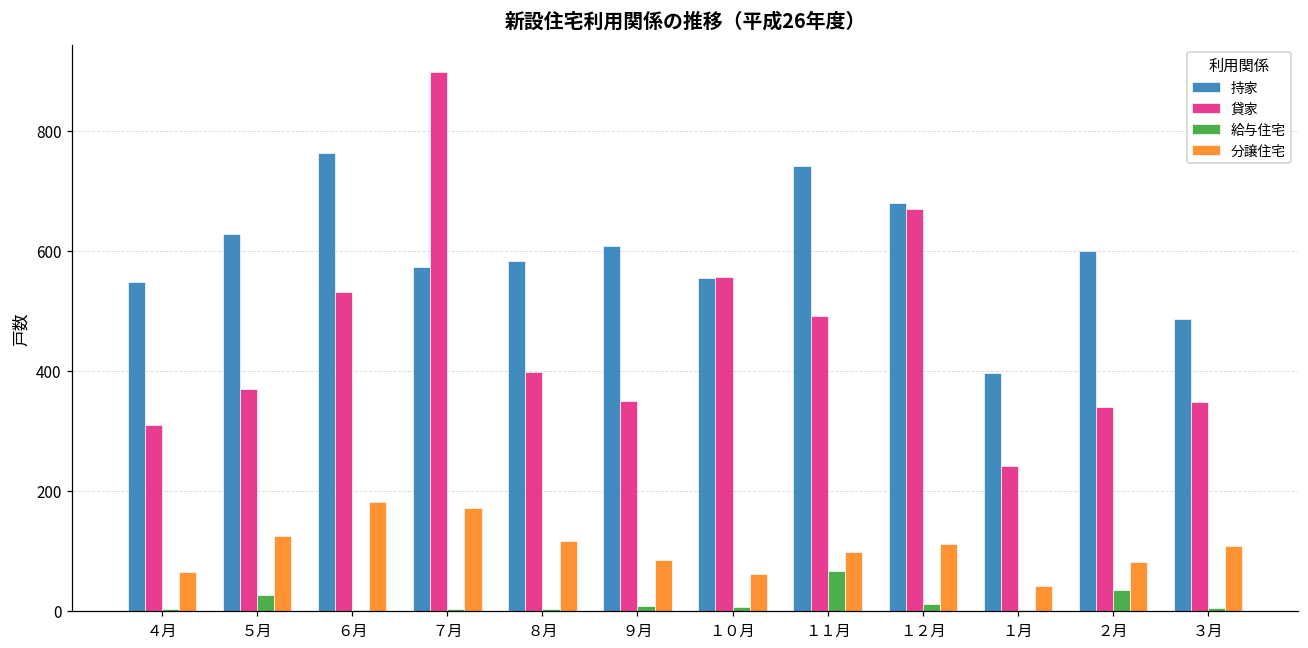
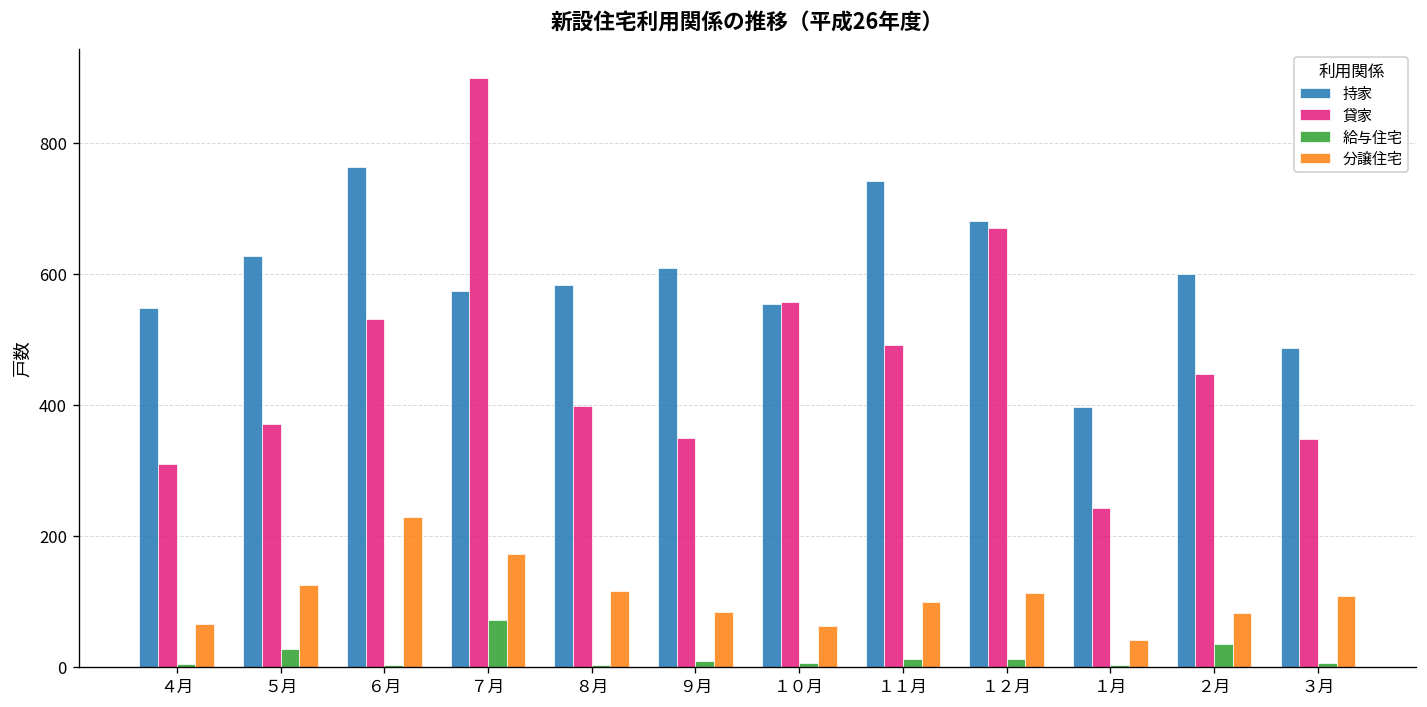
分譲住宅, ６月: 180 -> 230
給与住宅, ７月: 0 -> 70
給与住宅, １１月: 70 -> 10
貸家, ２月: 340 -> 450
